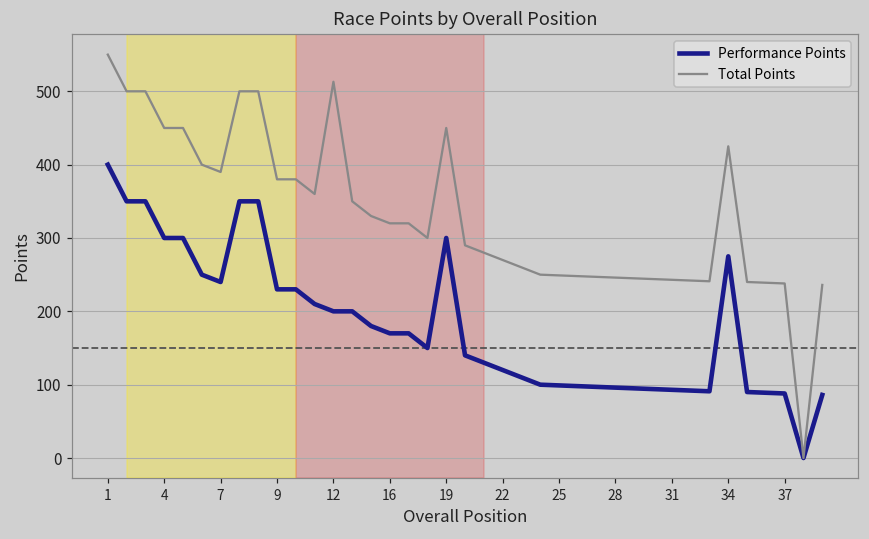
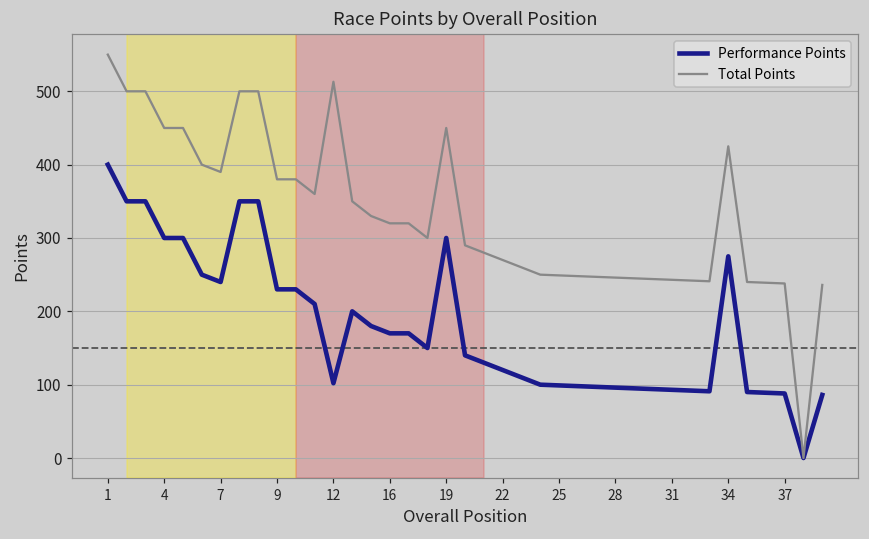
Performance Points, 12: 200 -> 100
